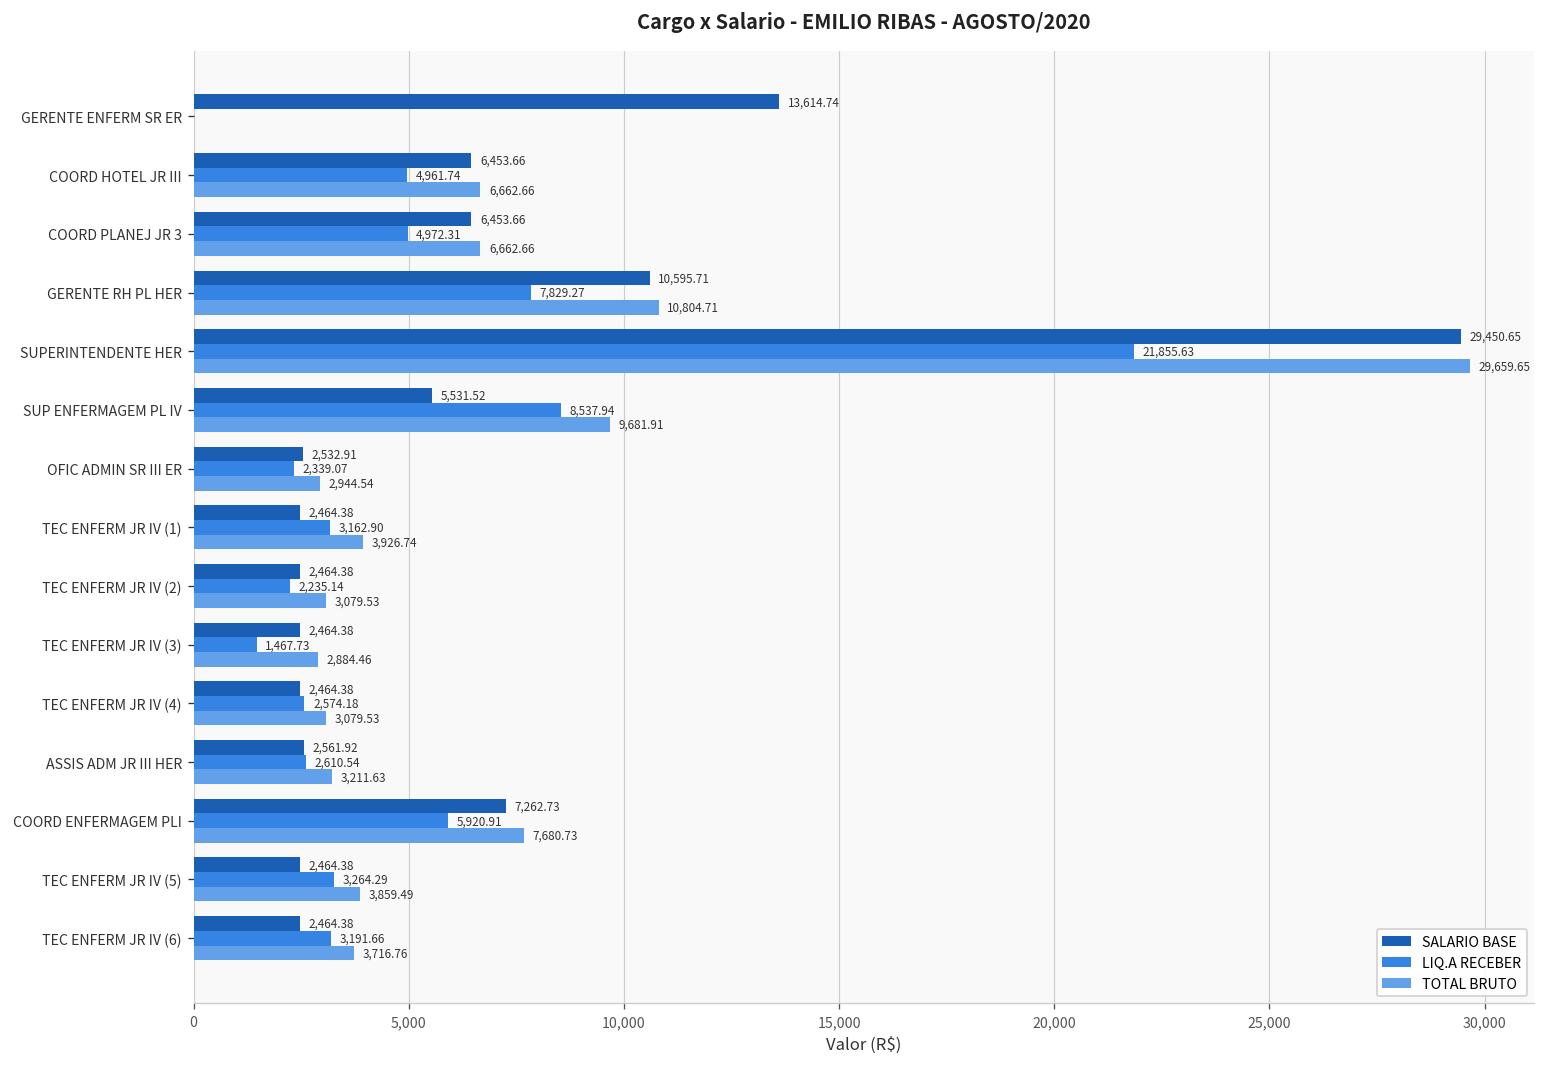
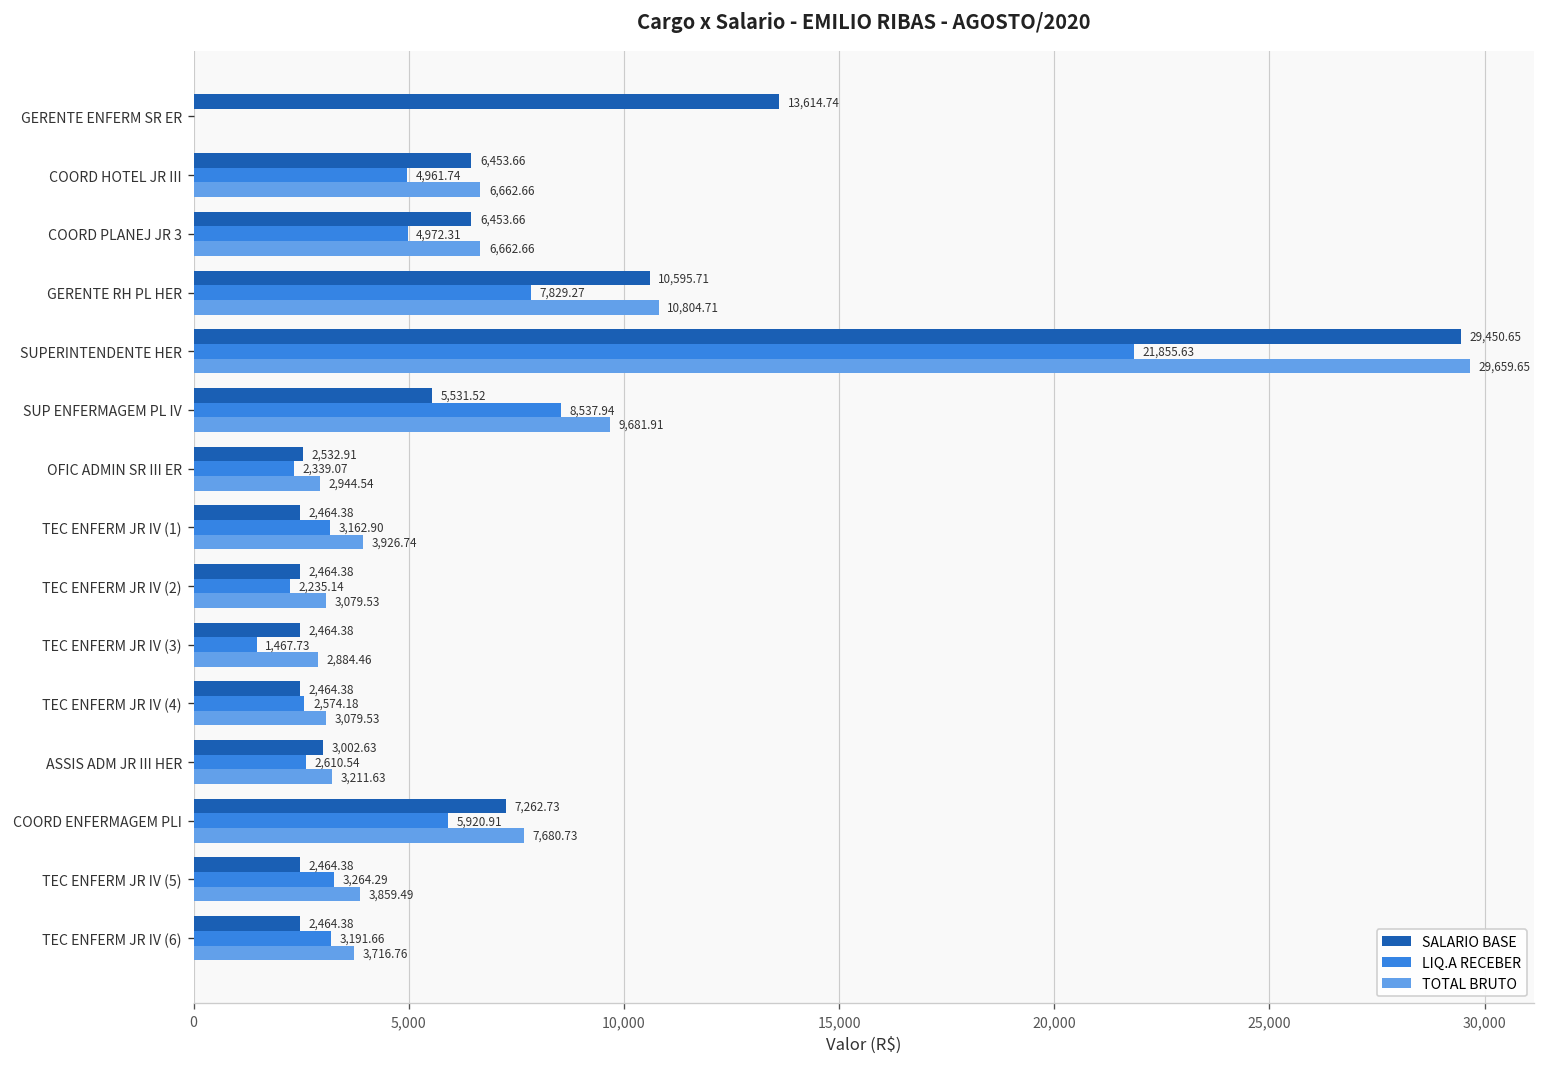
SALARIO BASE, ASSIS ADM JR III HER: 2,561.92 -> 3,002.63
